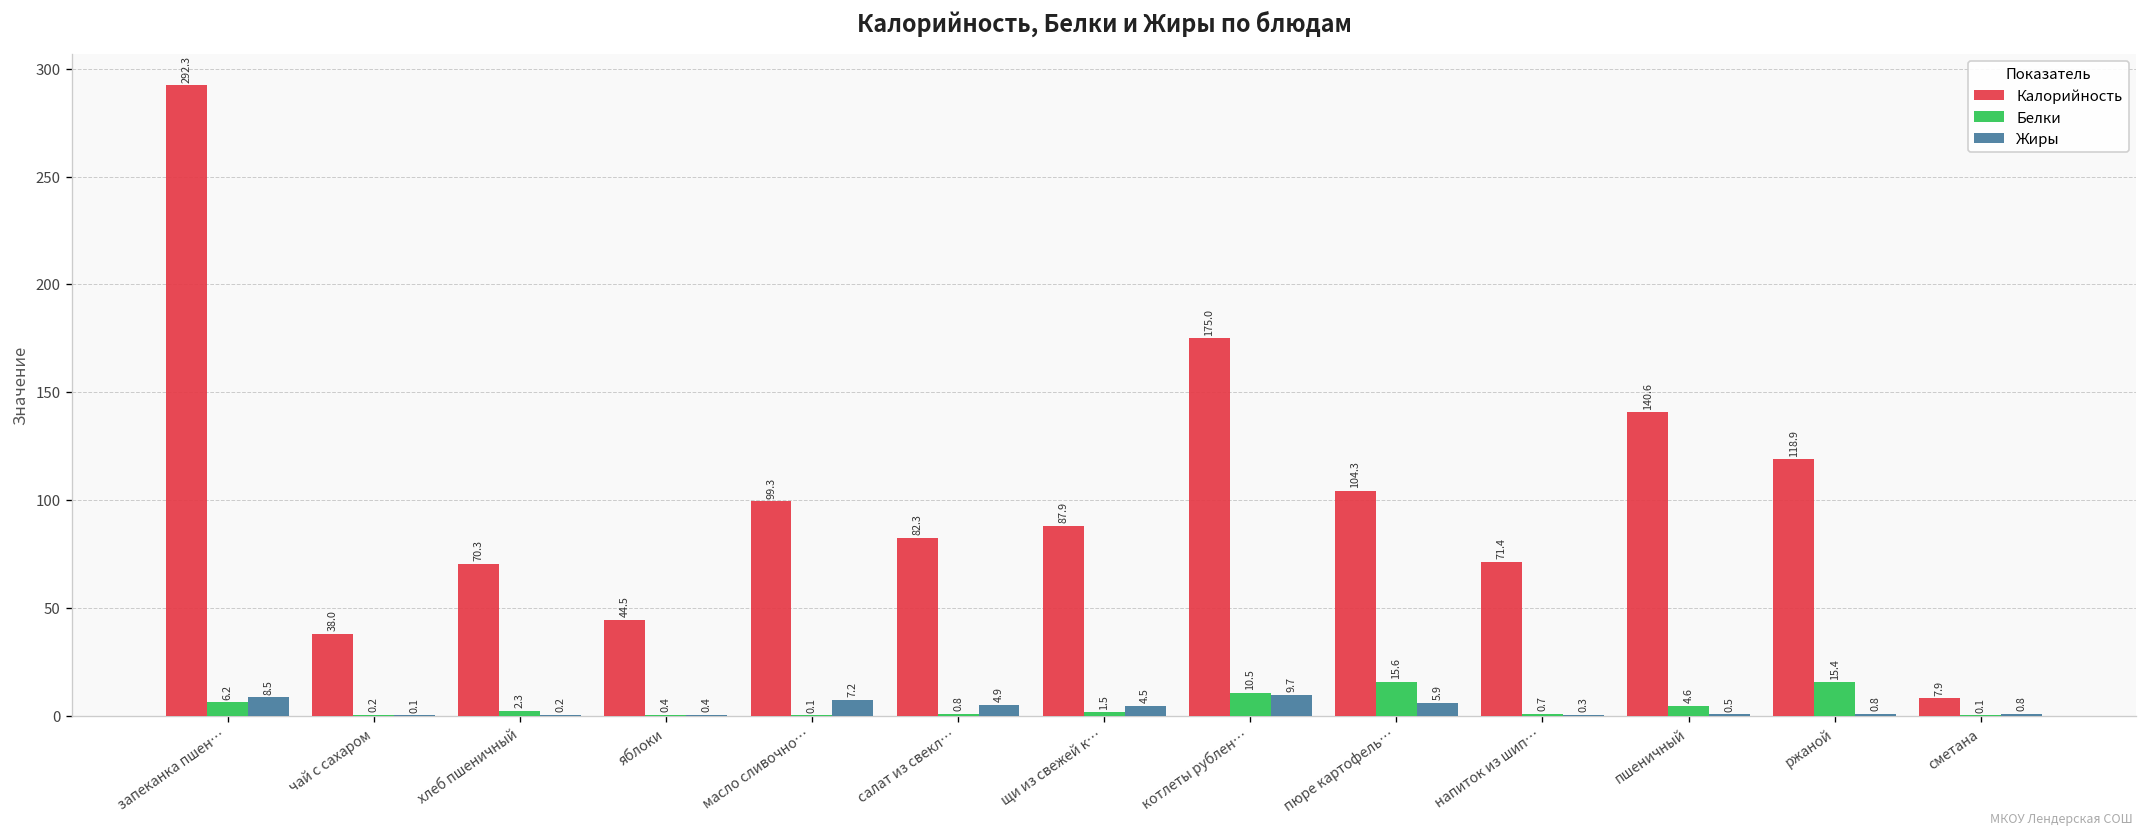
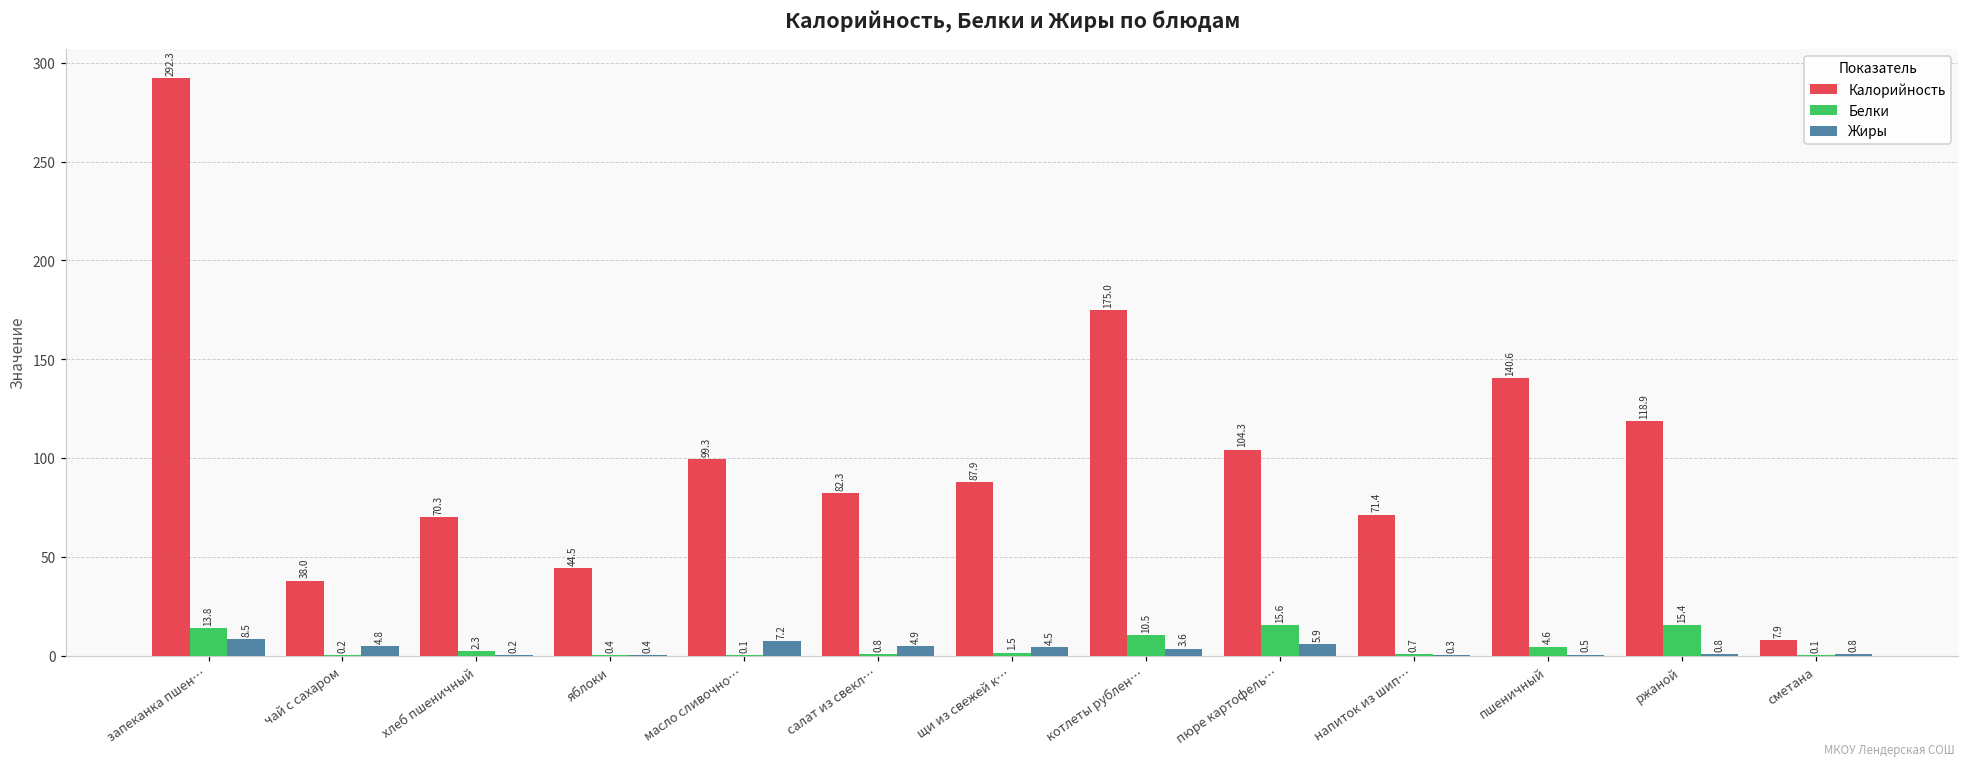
Белки, запеканка пшен…: 6.2 -> 13.8
Жиры, чай с сахаром: 0.1 -> 4.8
Жиры, котлеты рублен…: 9.7 -> 3.6
